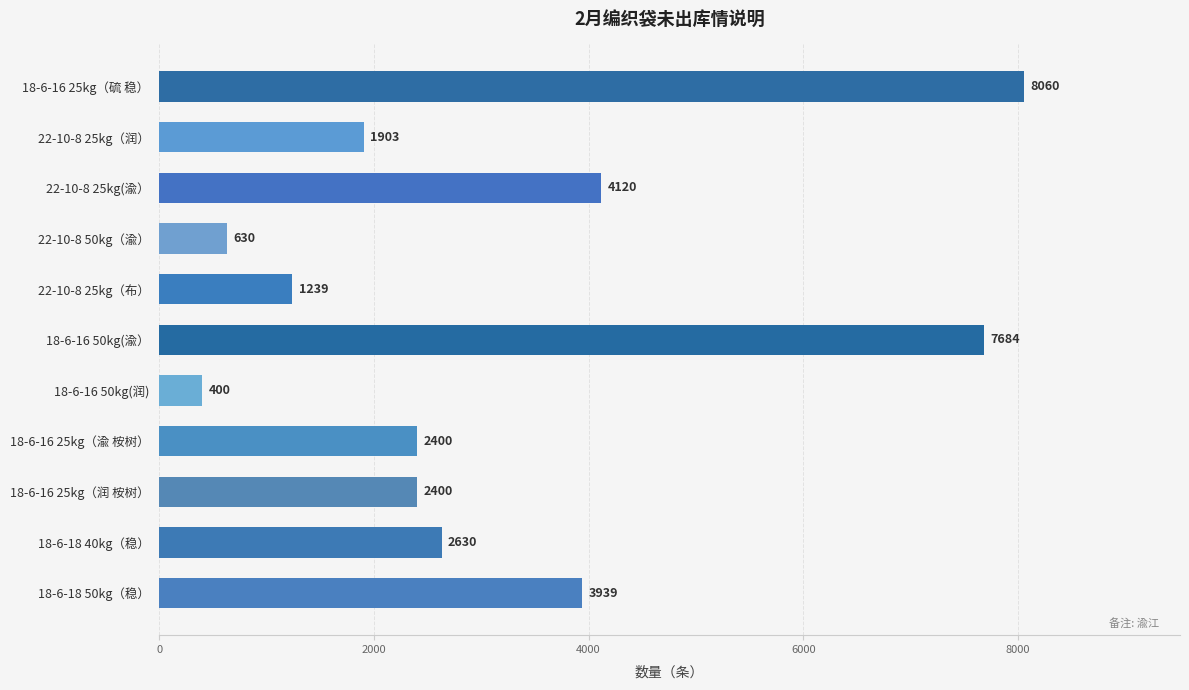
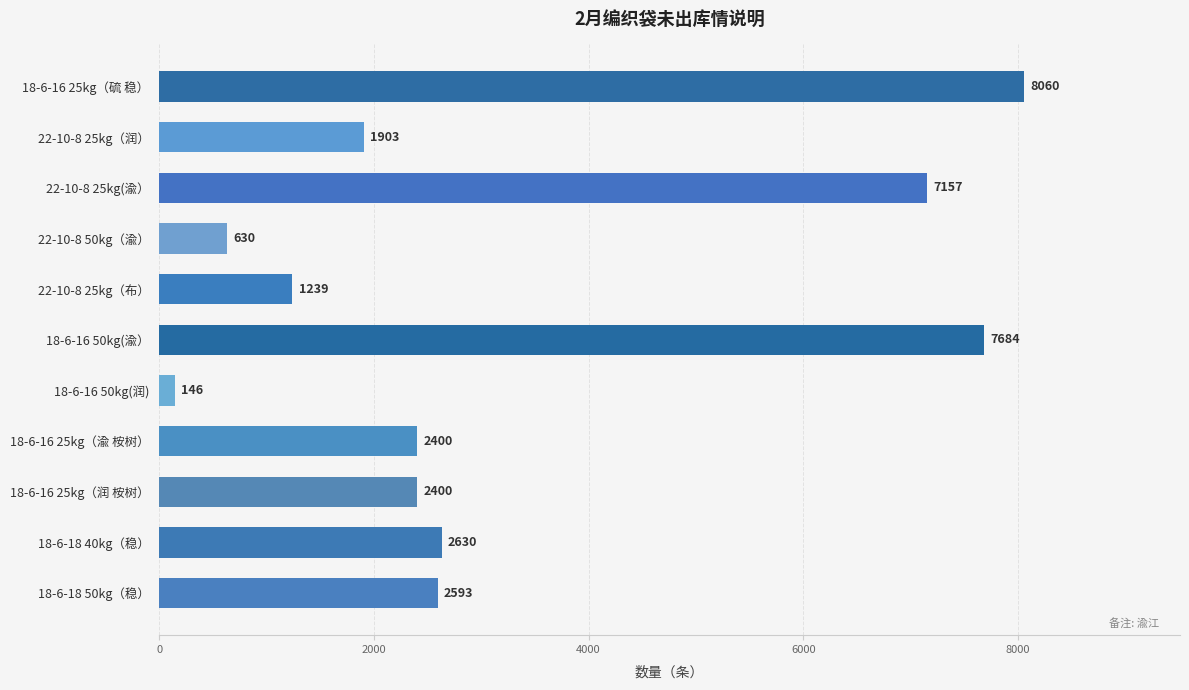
22-10-8 25kg(渝）: 4120 -> 7157
18-6-16 50kg(润): 400 -> 146
18-6-18 50kg（稳）: 3939 -> 2593
